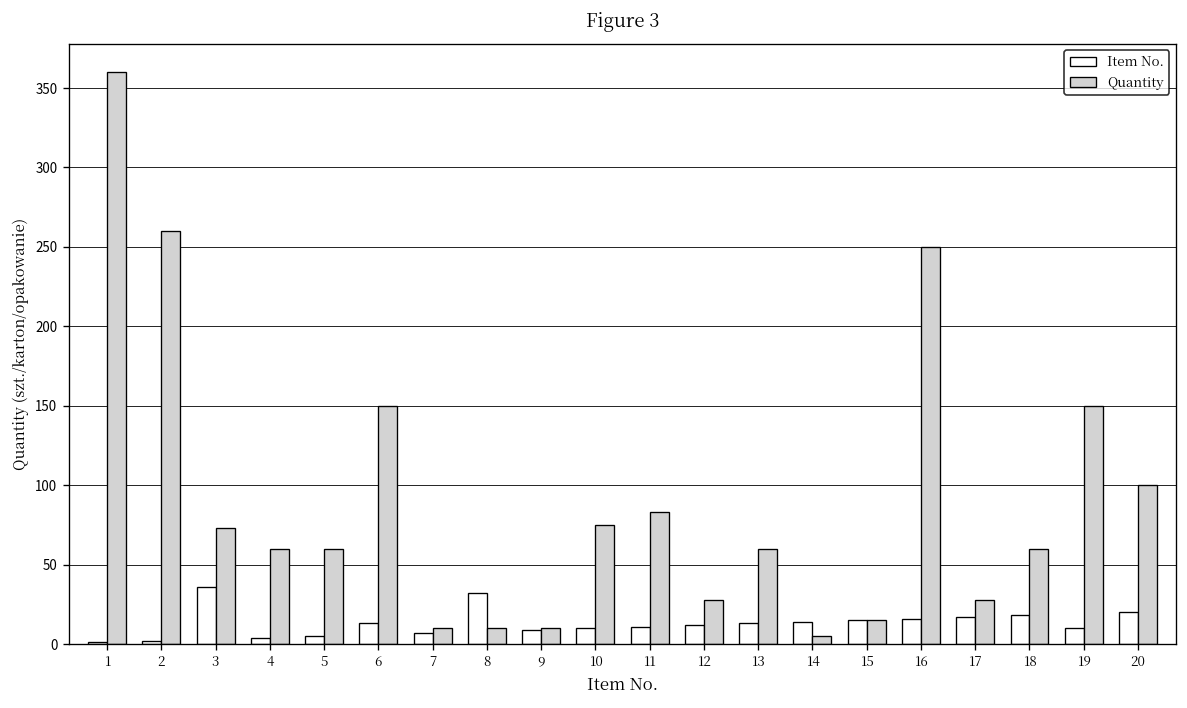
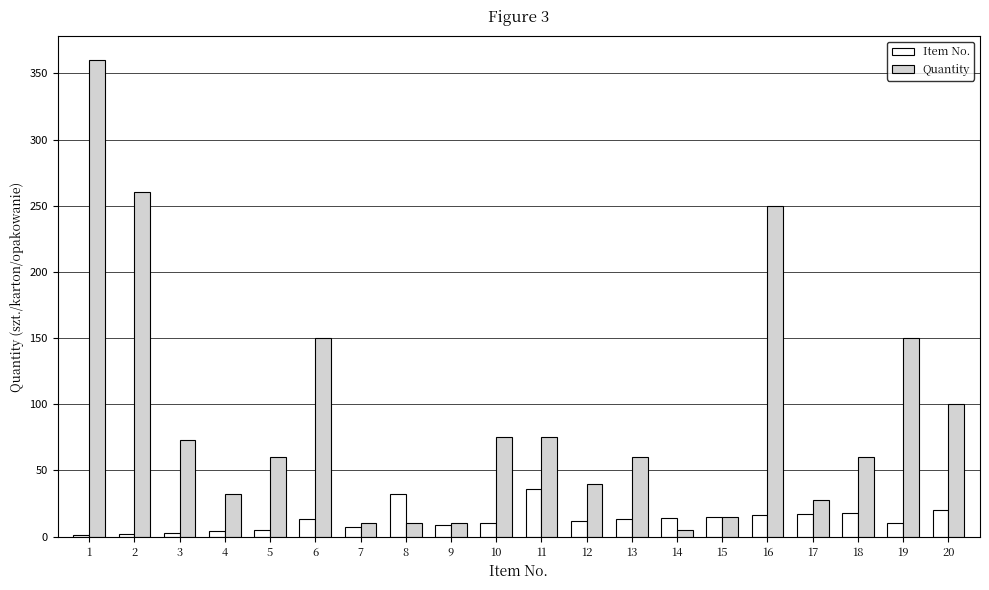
Item No., 3: 36 -> 3
Quantity, 4: 60 -> 32
Item No., 11: 11 -> 36
Quantity, 11: 83 -> 75
Quantity, 12: 28 -> 40
